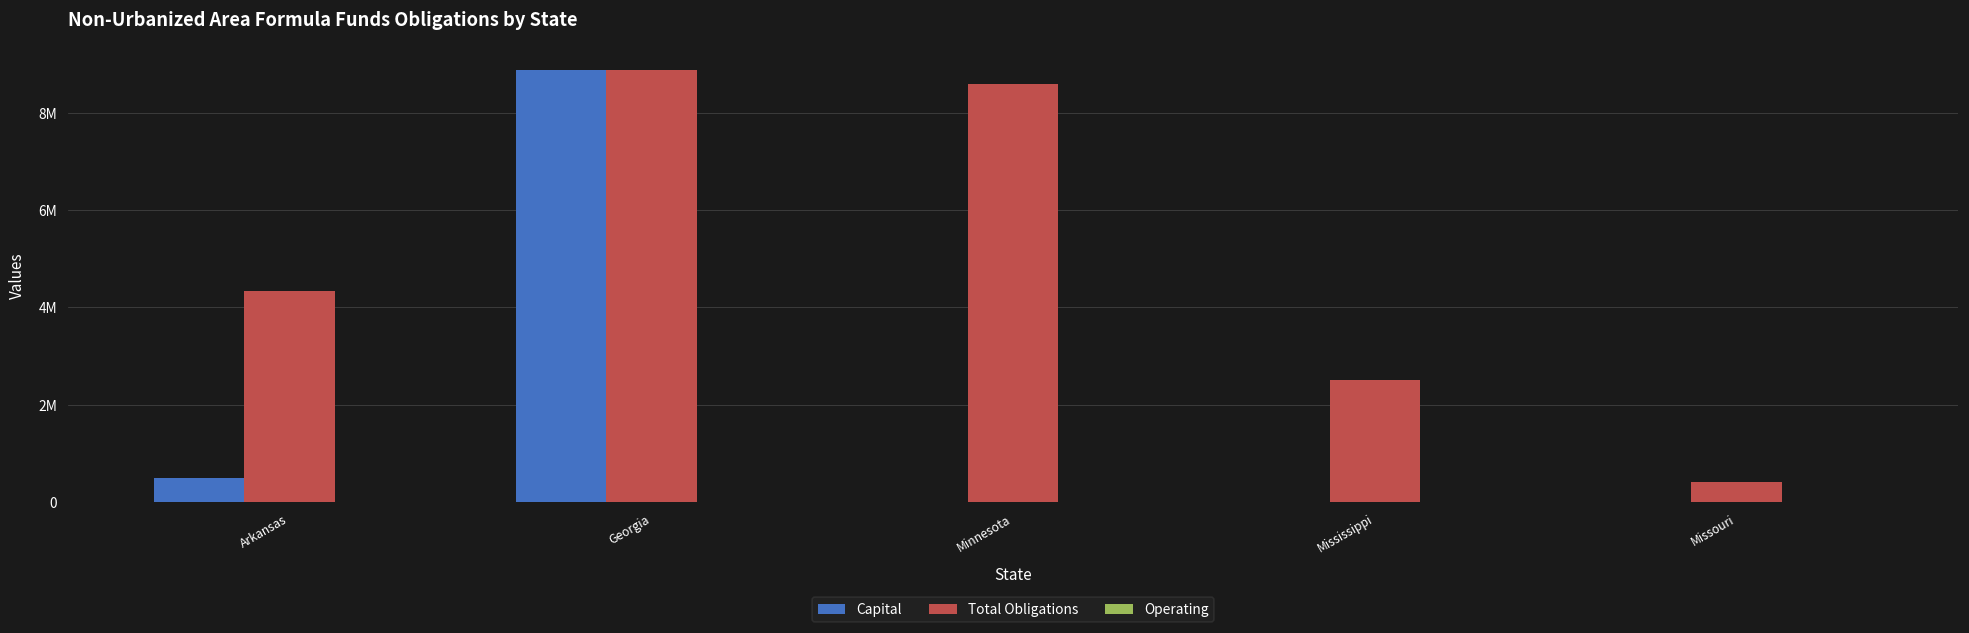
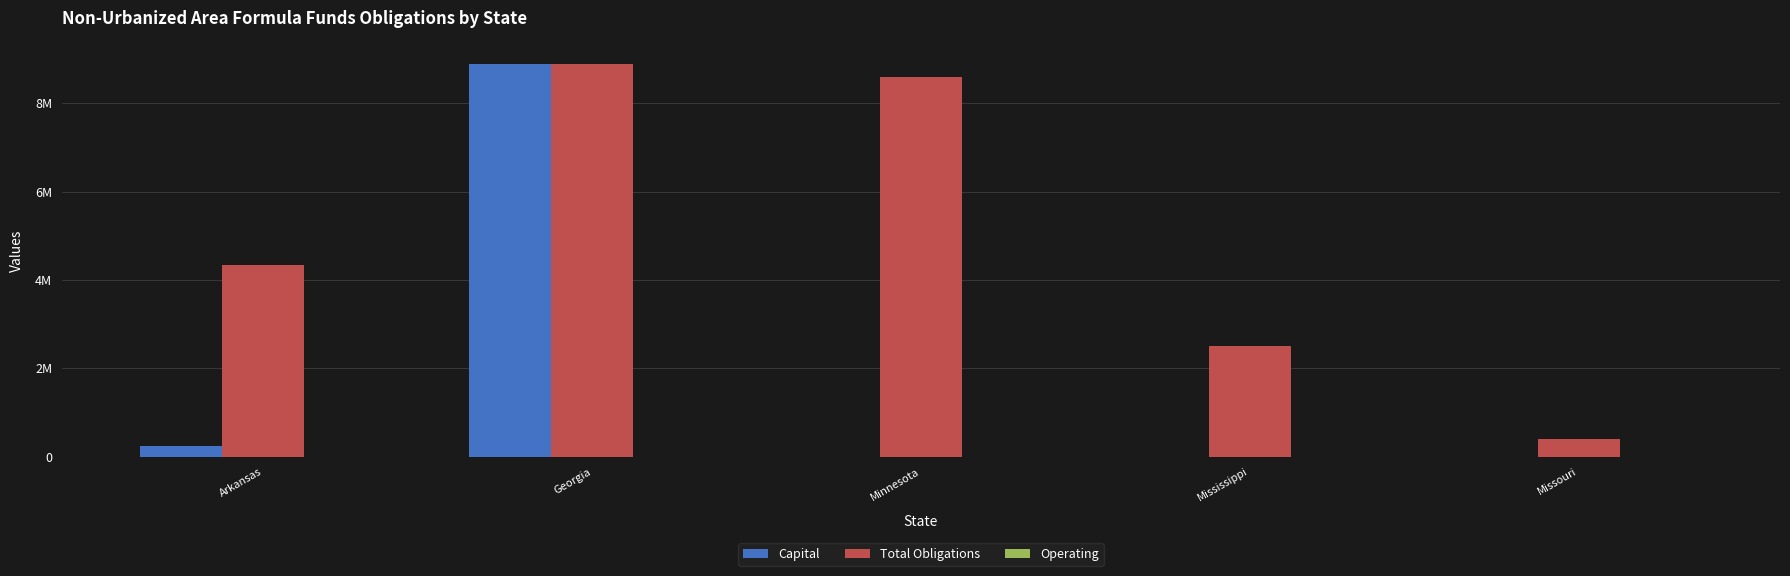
Capital, Arkansas: 500000 -> 200000
